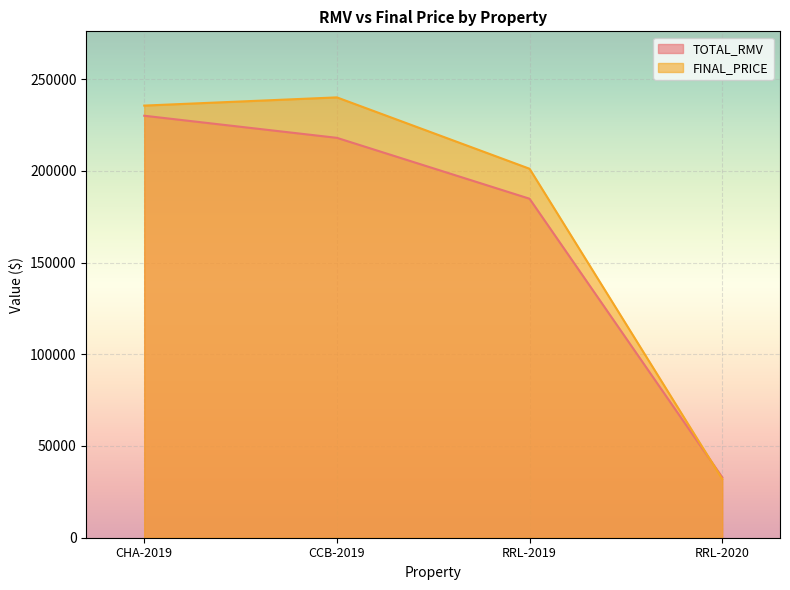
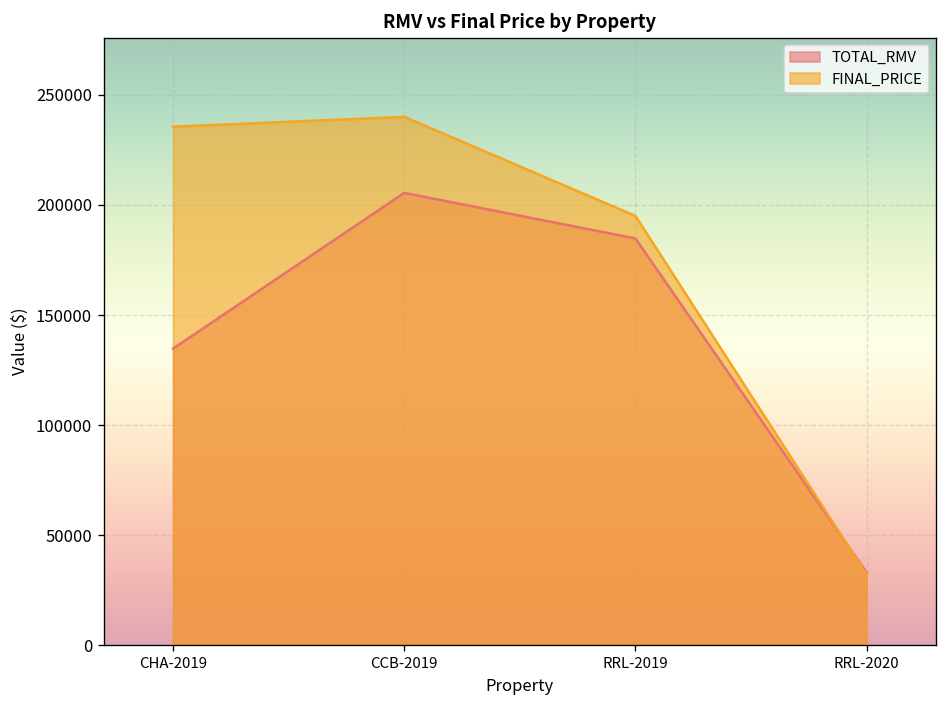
TOTAL_RMV, CHA-2019: 230000 -> 135000
TOTAL_RMV, CCB-2019: 218000 -> 205000
FINAL_PRICE, RRL-2019: 201000 -> 195000
